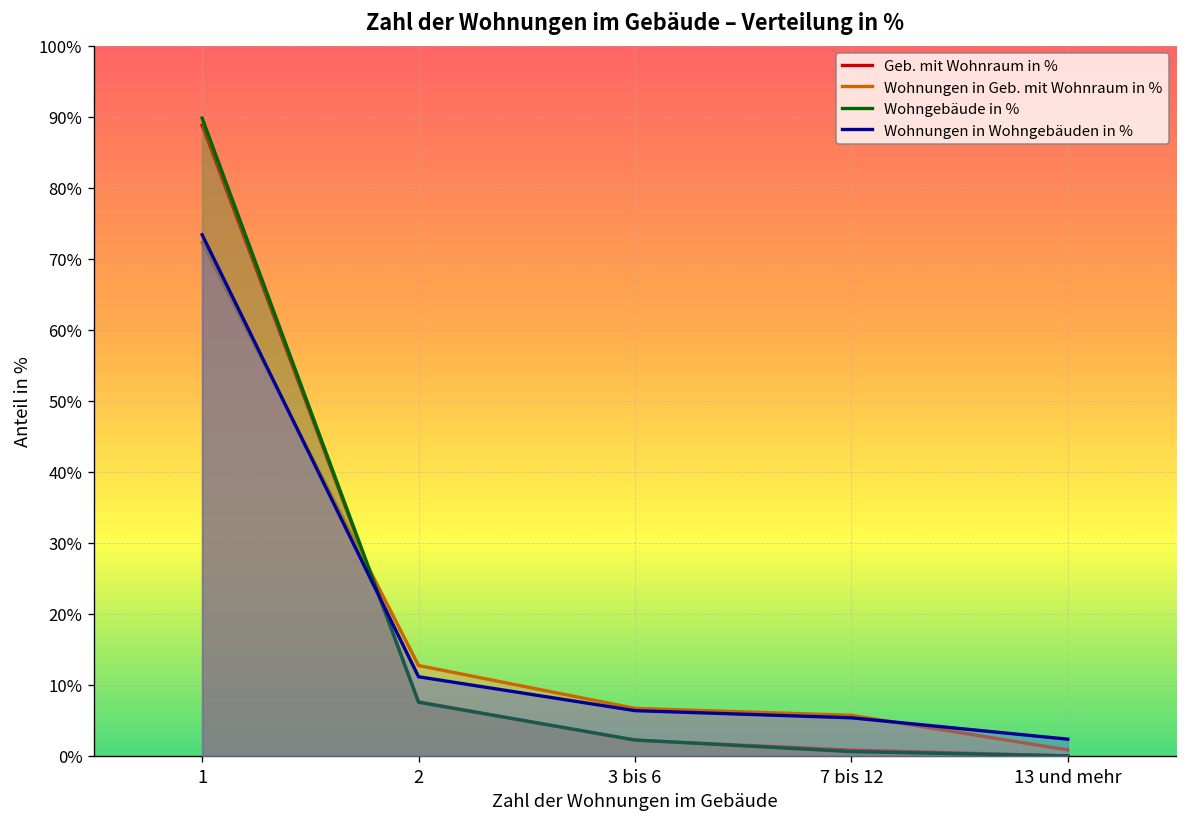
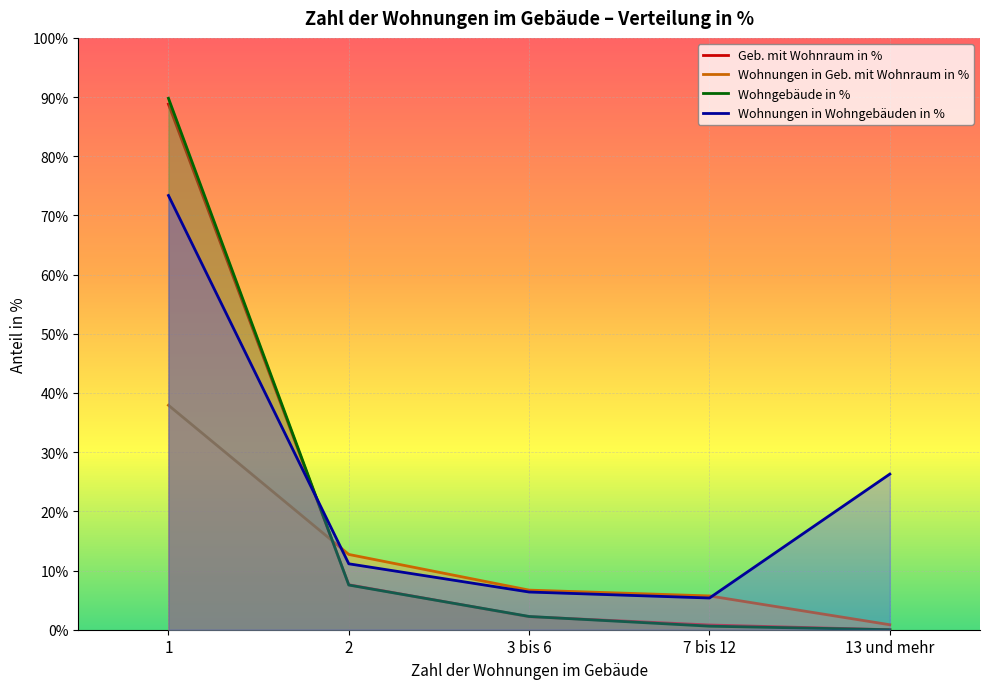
Wohnungen in Geb. mit Wohnraum in %, 1: 72% -> 38%
Wohnungen in Wohngebäuden in %, 13 und mehr: 2% -> 26%
